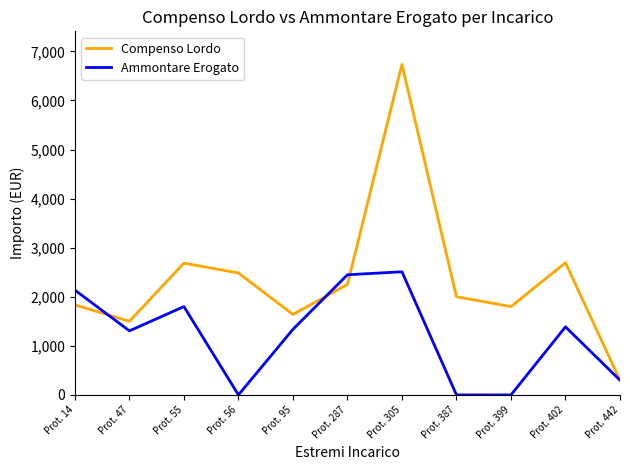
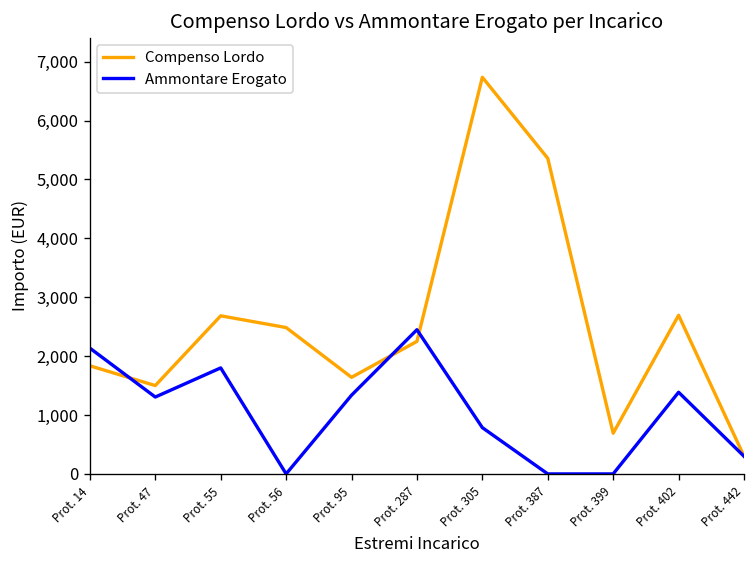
Ammontare Erogato, Prot. 305: 2,500 -> 800
Compenso Lordo, Prot. 387: 2,000 -> 5,400
Compenso Lordo, Prot. 399: 1,800 -> 700
